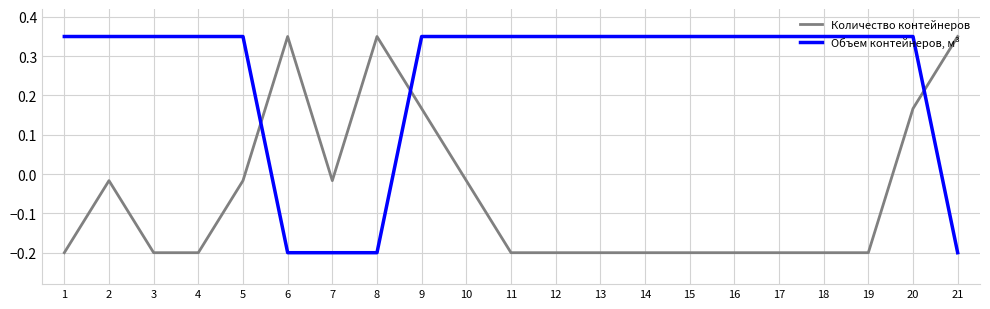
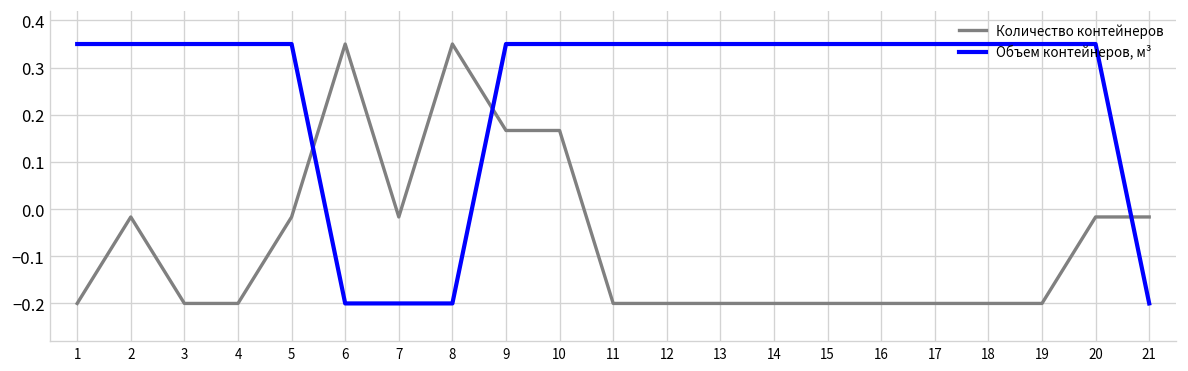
Количество контейнеров, 10: -0.02 -> 0.17
Количество контейнеров, 20: 0.17 -> -0.02
Количество контейнеров, 21: 0.35 -> -0.02
